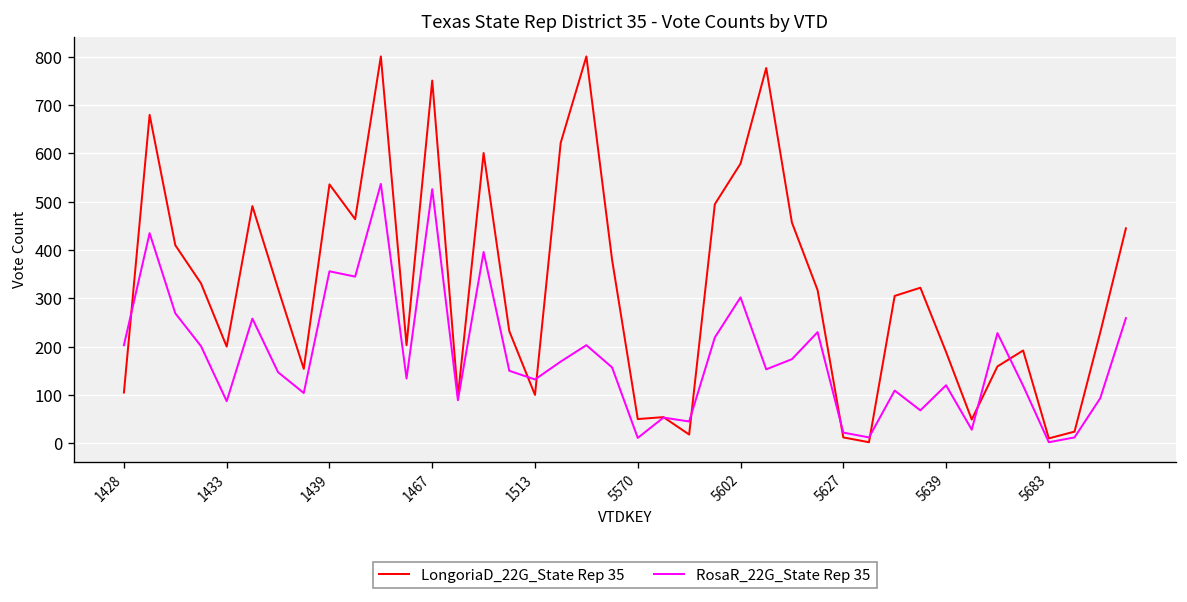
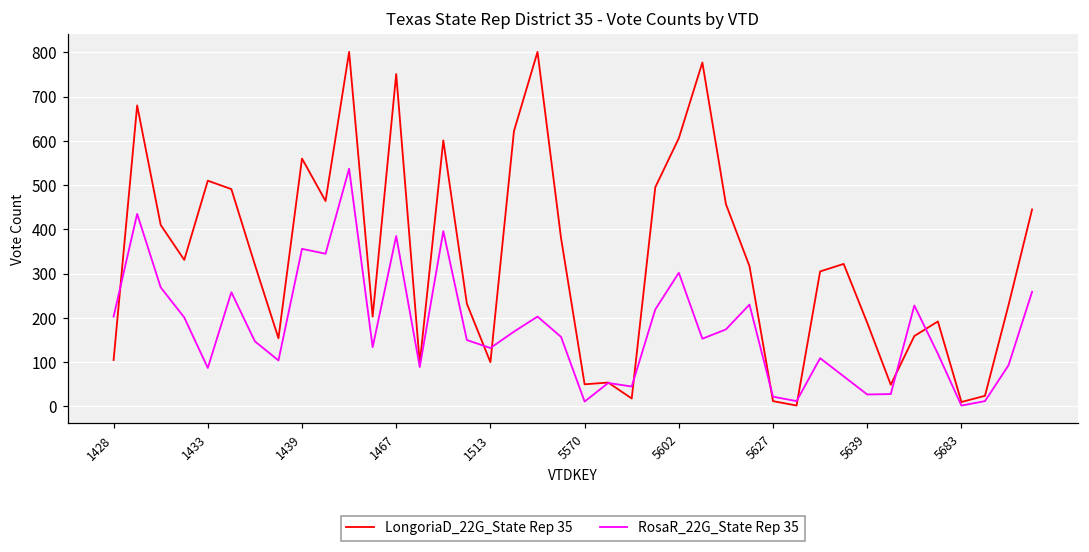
LongoriaD_22G_State Rep 35, 1433: 200 -> 510
LongoriaD_22G_State Rep 35, 1439: 540 -> 560
RosaR_22G_State Rep 35, 1467: 530 -> 390
LongoriaD_22G_State Rep 35, 5602: 580 -> 610
RosaR_22G_State Rep 35, 5639: 120 -> 30
